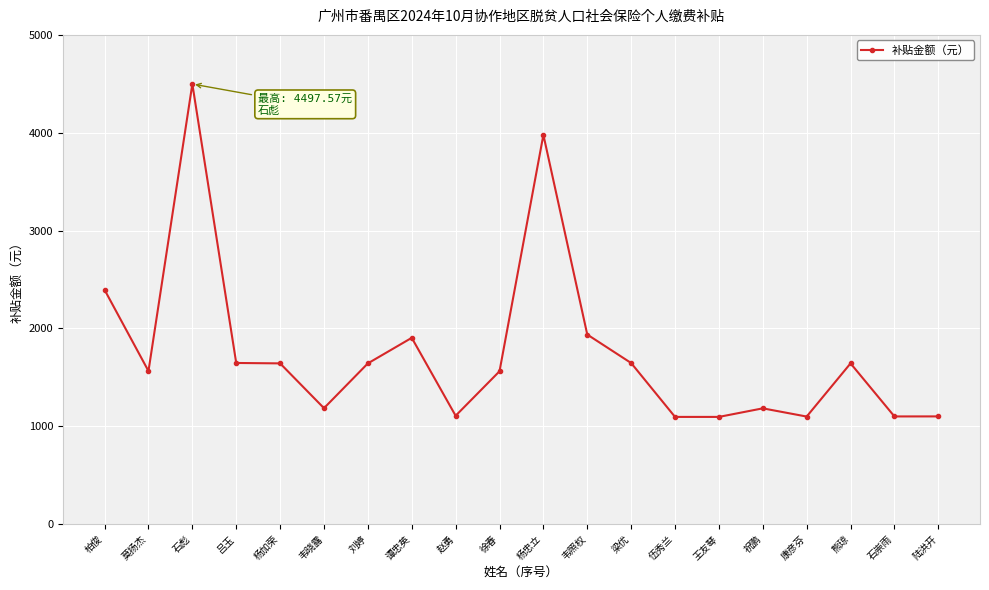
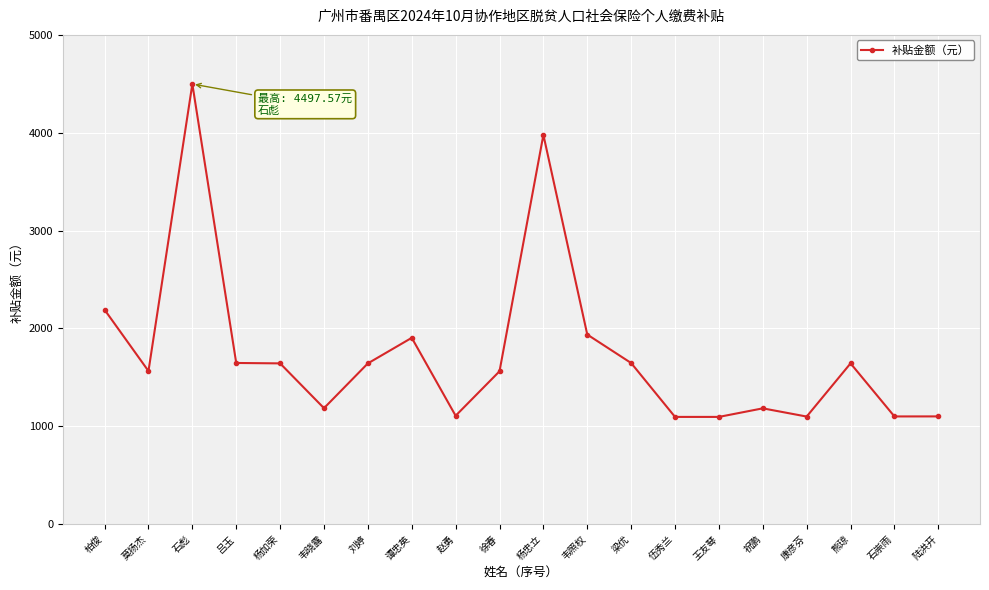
柏俊: 2400 -> 2200
